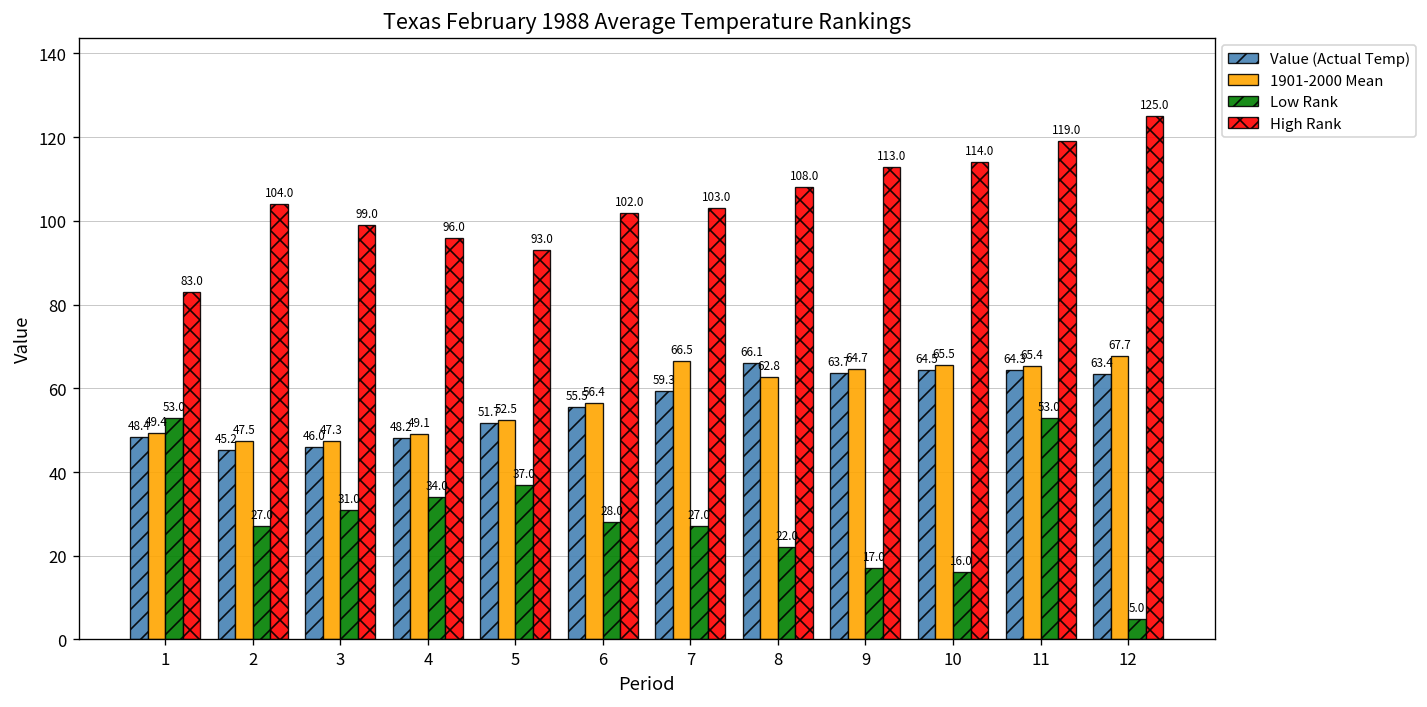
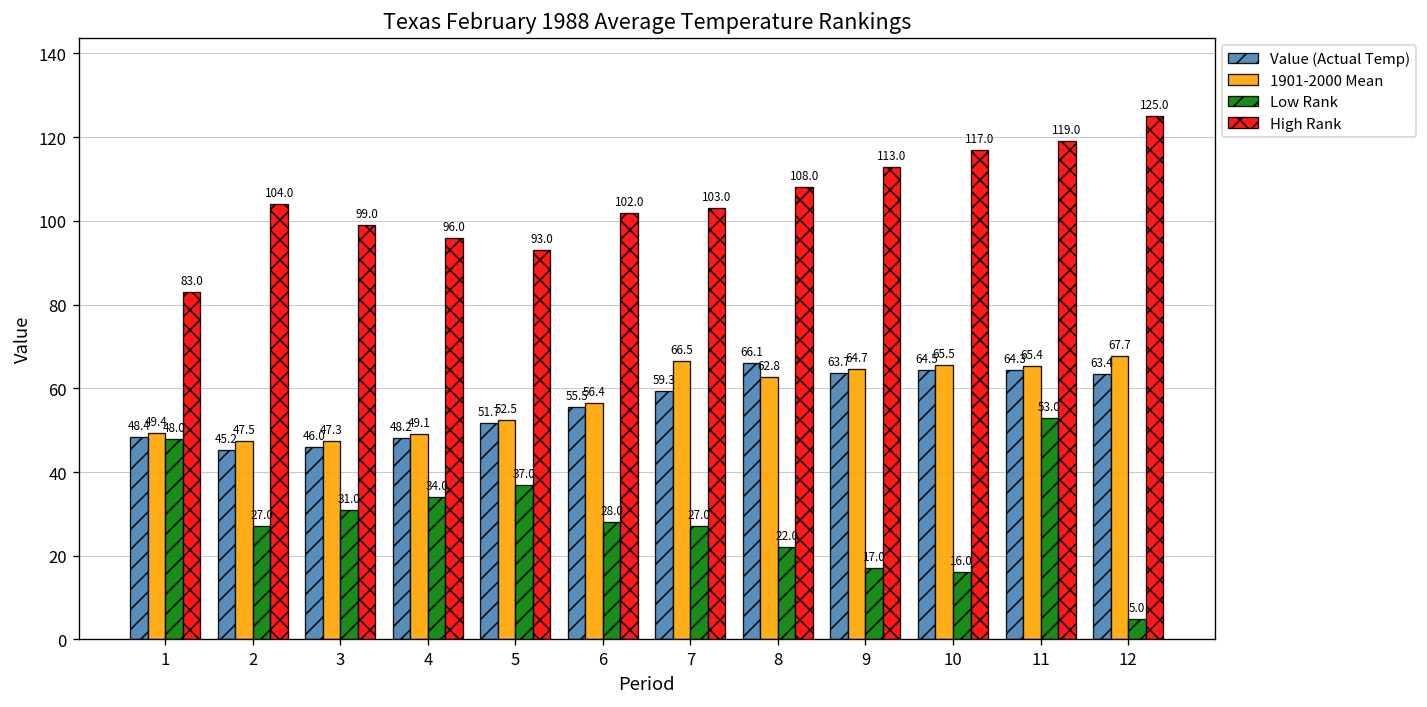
Low Rank, 1: 53.0 -> 48.0
High Rank, 10: 114.0 -> 117.0
